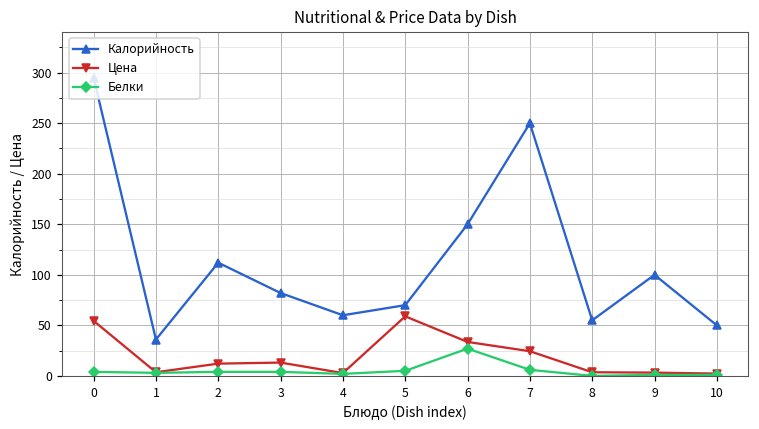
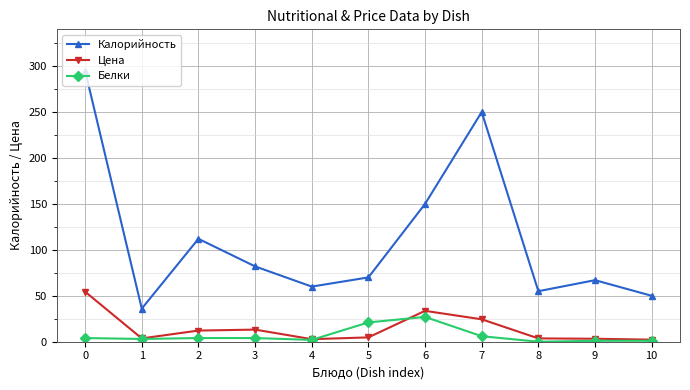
Цена, 5: 60 -> 0
Белки, 5: 10 -> 20
Калорийность, 9: 100 -> 70
